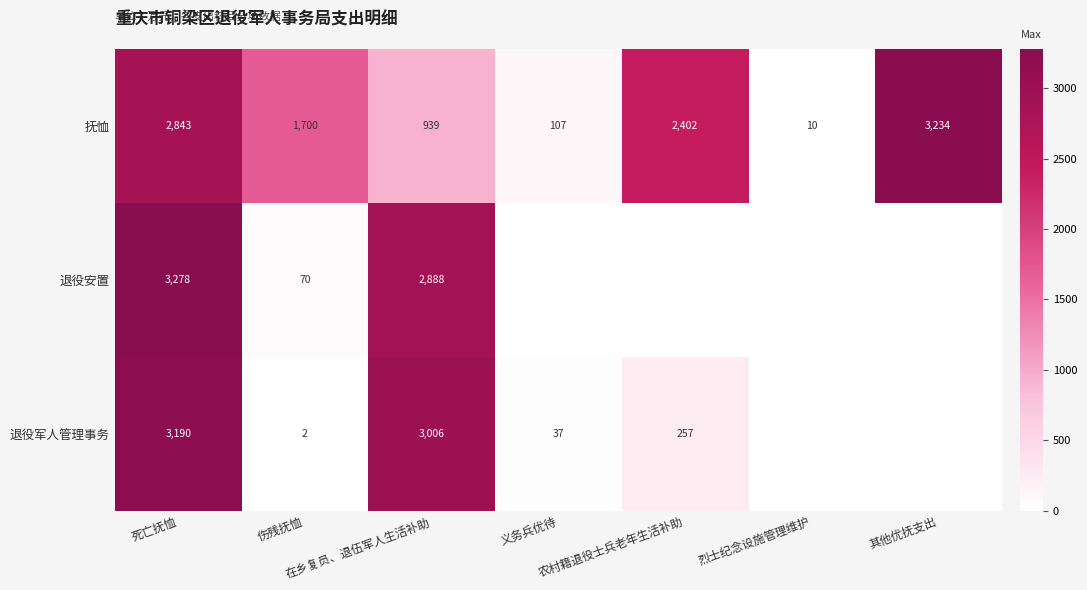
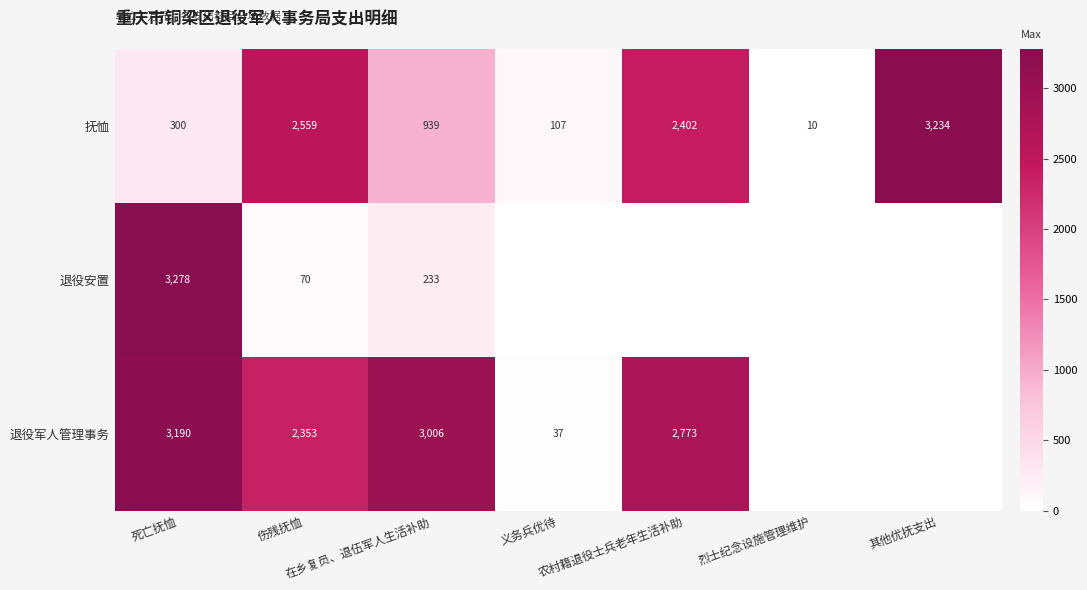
抚恤, 死亡抚恤: 2,843 -> 300
抚恤, 伤残抚恤: 1,700 -> 2,559
退役安置, 在乡复员、退伍军人生活补助: 2,888 -> 233
退役军人管理事务, 伤残抚恤: 2 -> 2,353
退役军人管理事务, 农村籍退役士兵老年生活补助: 257 -> 2,773
